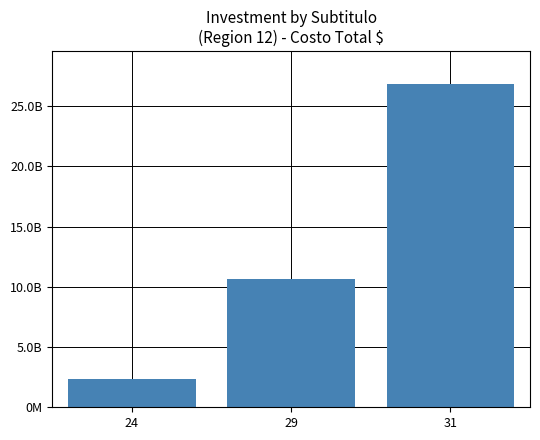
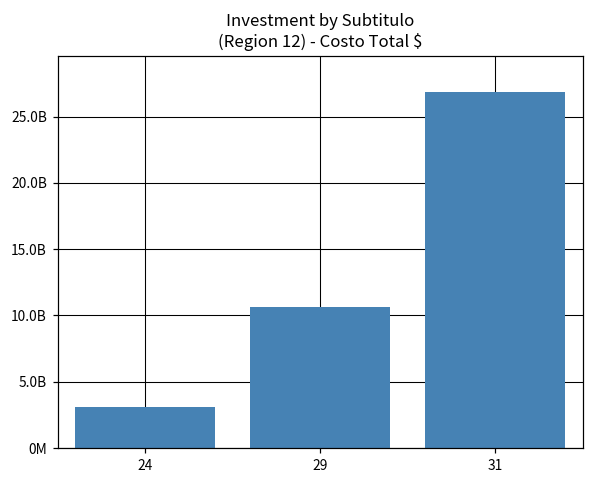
24: 2300000000 -> 3100000000
